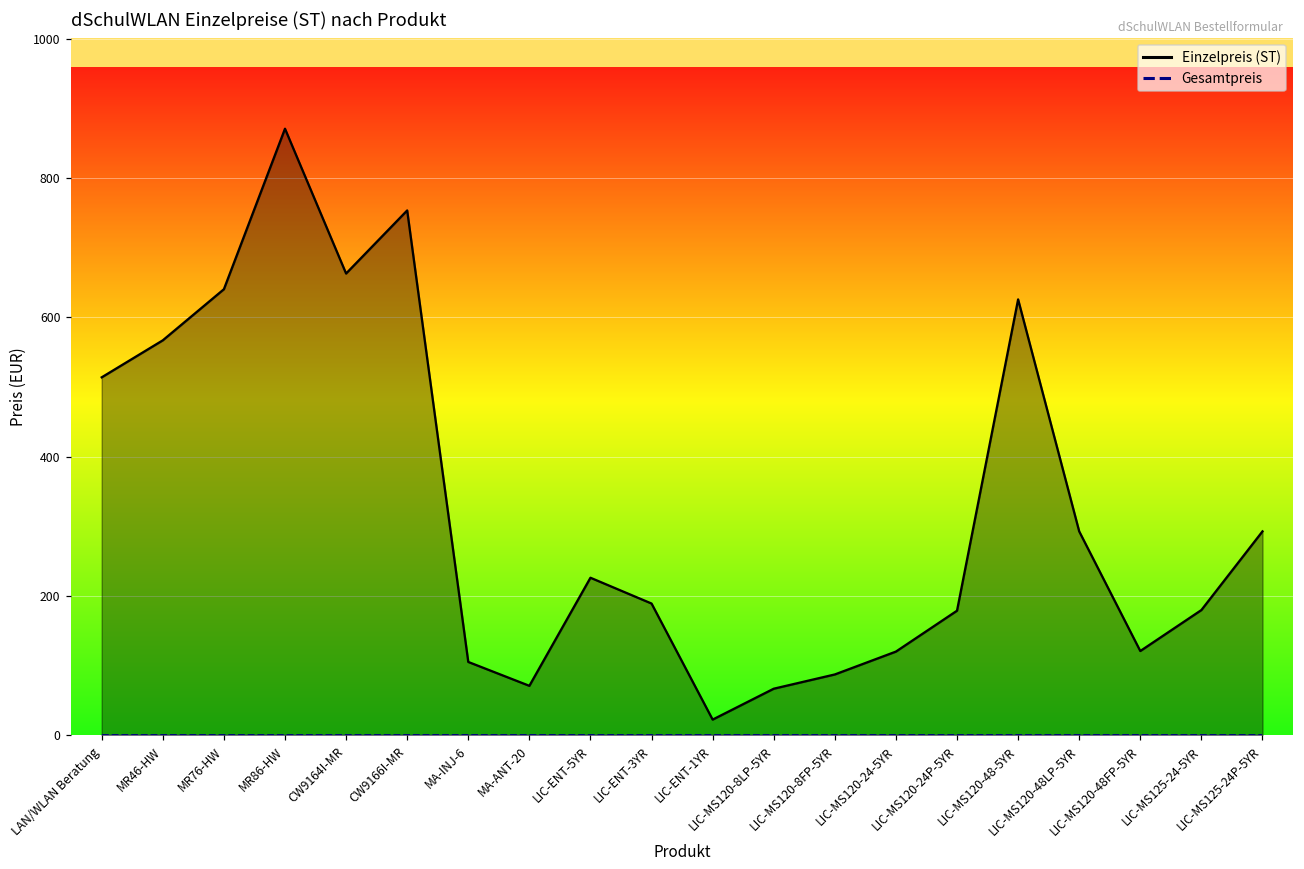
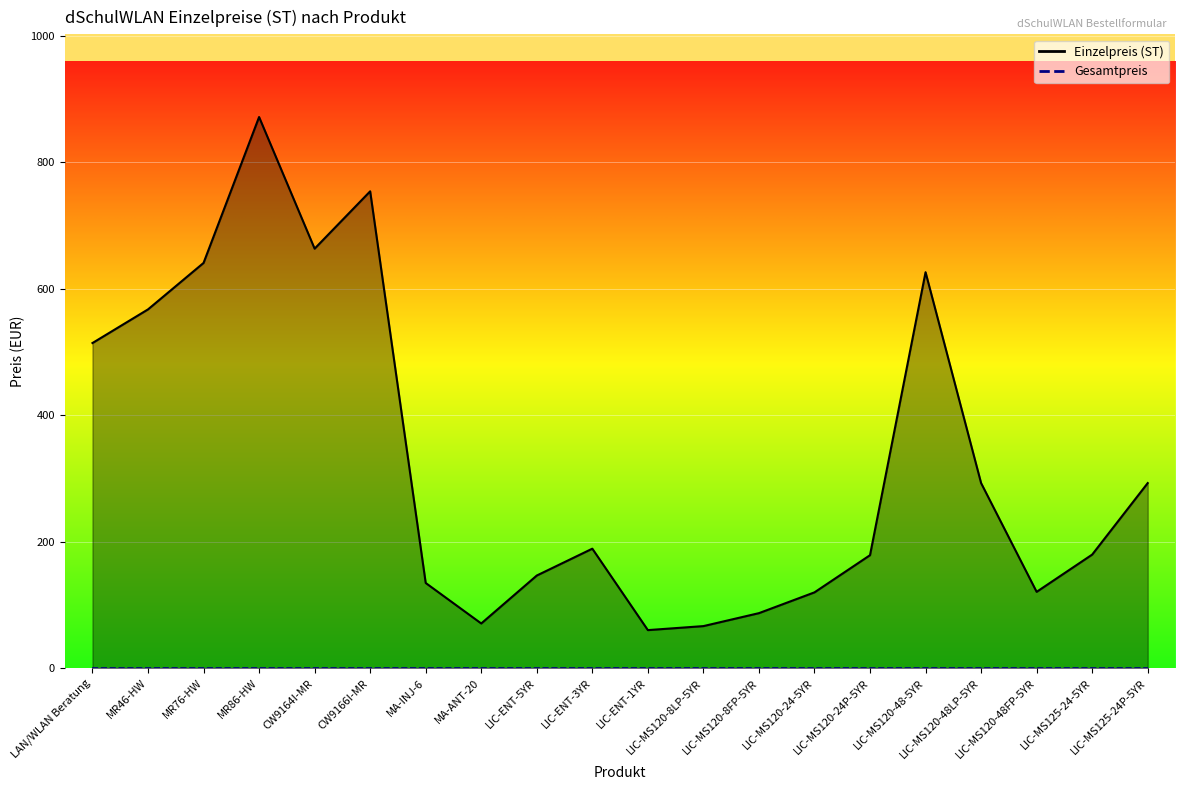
Einzelpreis (ST), MA-INJ-6: 110 -> 130
Einzelpreis (ST), LIC-ENT-5YR: 230 -> 150
Einzelpreis (ST), LIC-ENT-1YR: 20 -> 60
